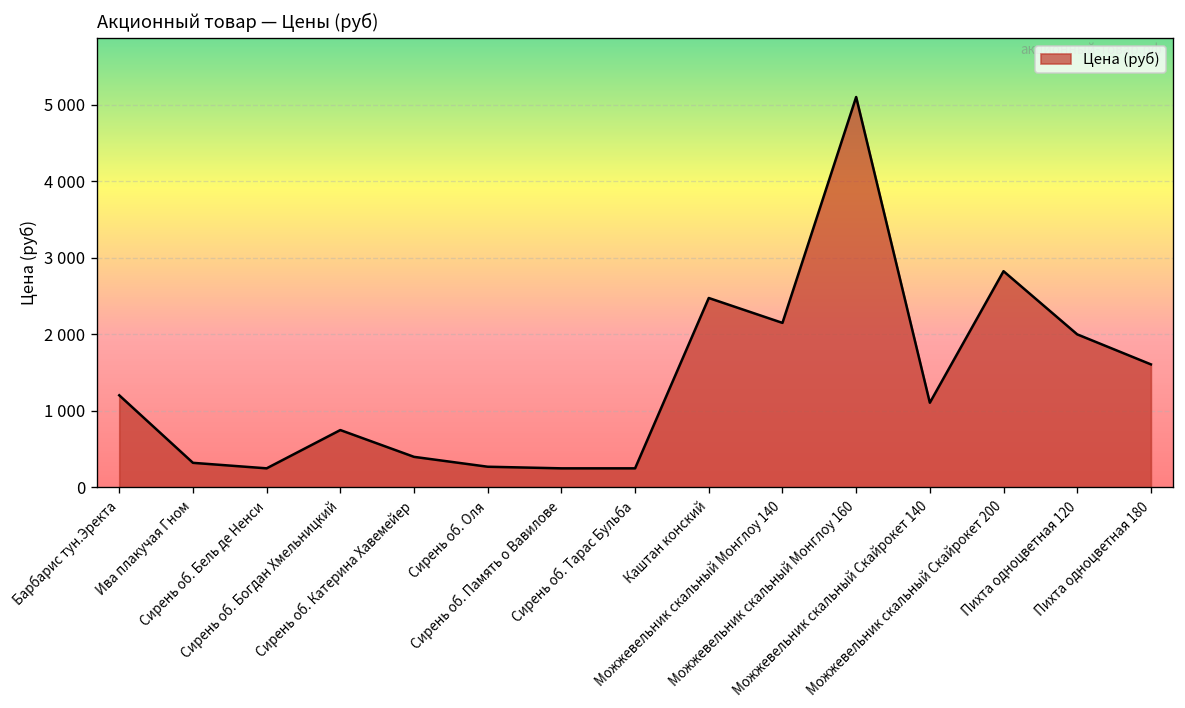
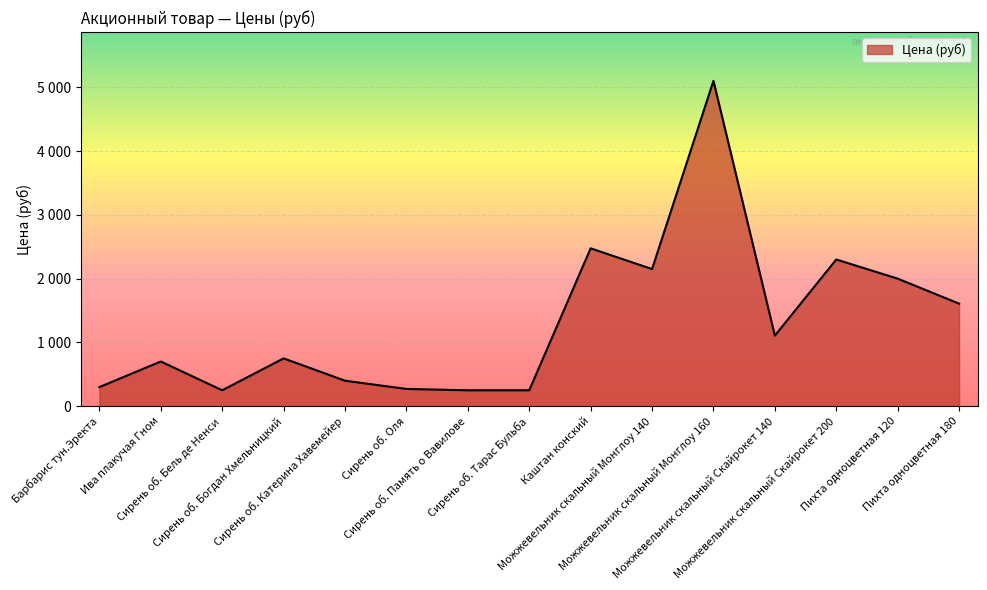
Барбарис тун.Эректа: 1200 -> 300
Ива плакучая Гном: 300 -> 700
Можжевельник скальный Скайрокет 200: 2800 -> 2300
